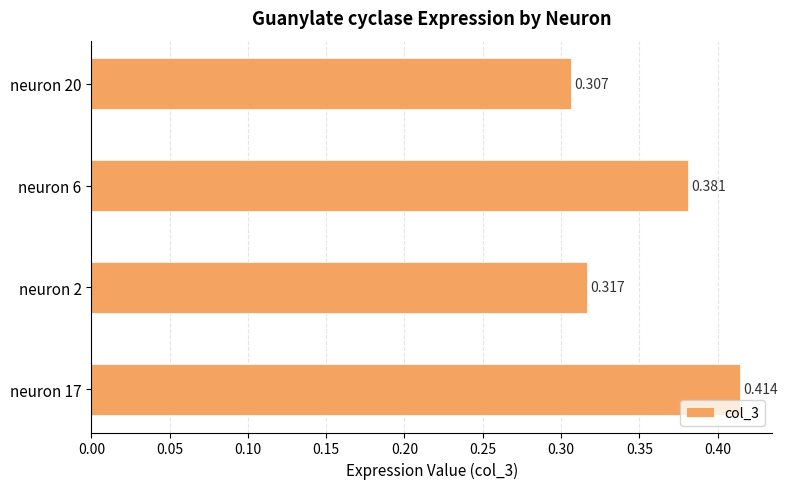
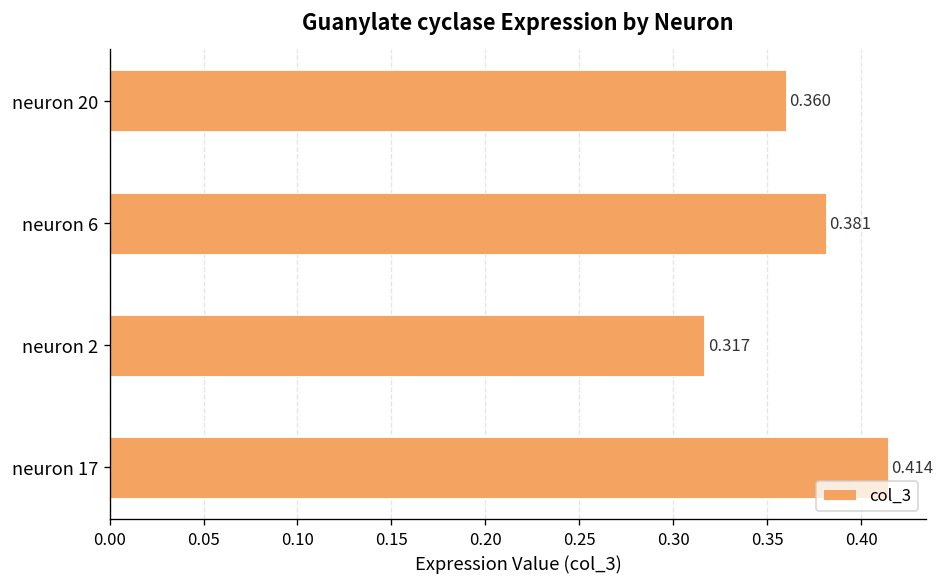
neuron 20: 0.307 -> 0.360
